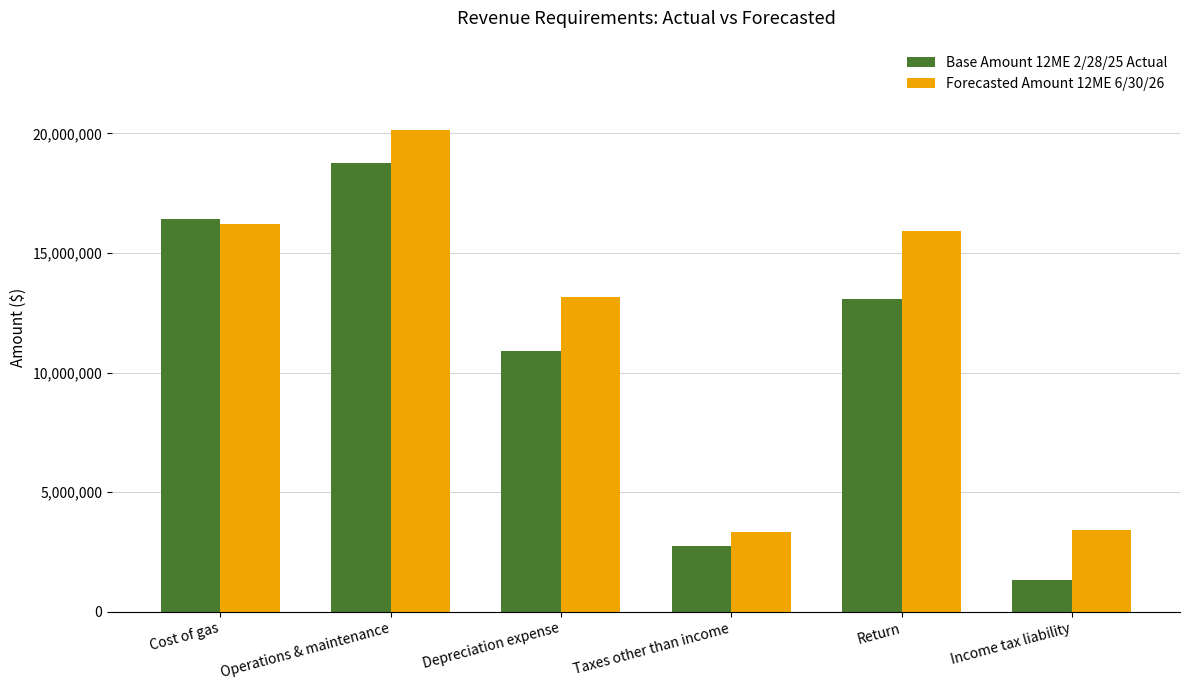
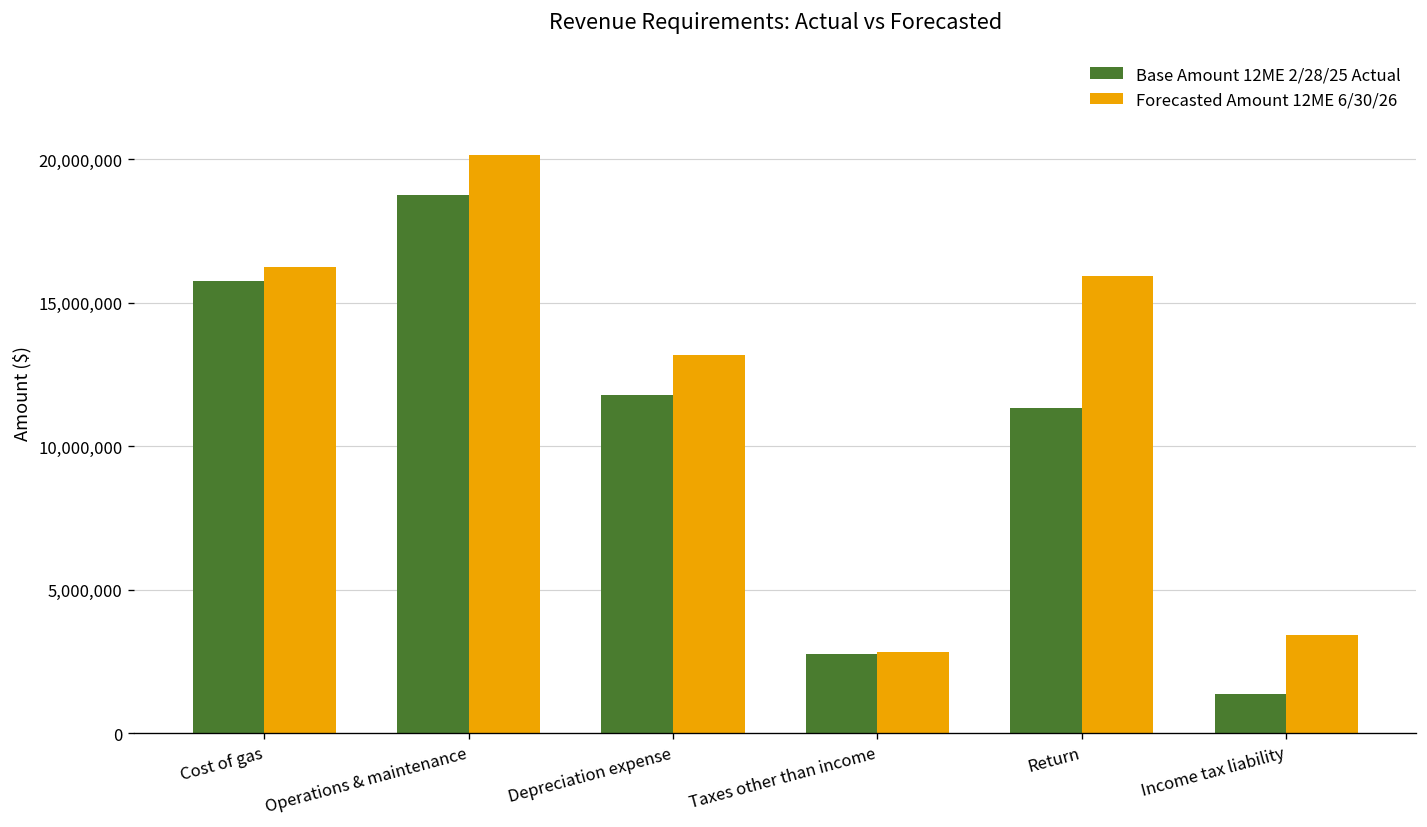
Base Amount 12ME 2/28/25 Actual, Cost of gas: 16,400,000 -> 15,800,000
Base Amount 12ME 2/28/25 Actual, Depreciation expense: 10,900,000 -> 11,800,000
Forecasted Amount 12ME 6/30/26, Taxes other than income: 3,300,000 -> 2,800,000
Base Amount 12ME 2/28/25 Actual, Return: 13,100,000 -> 11,300,000
